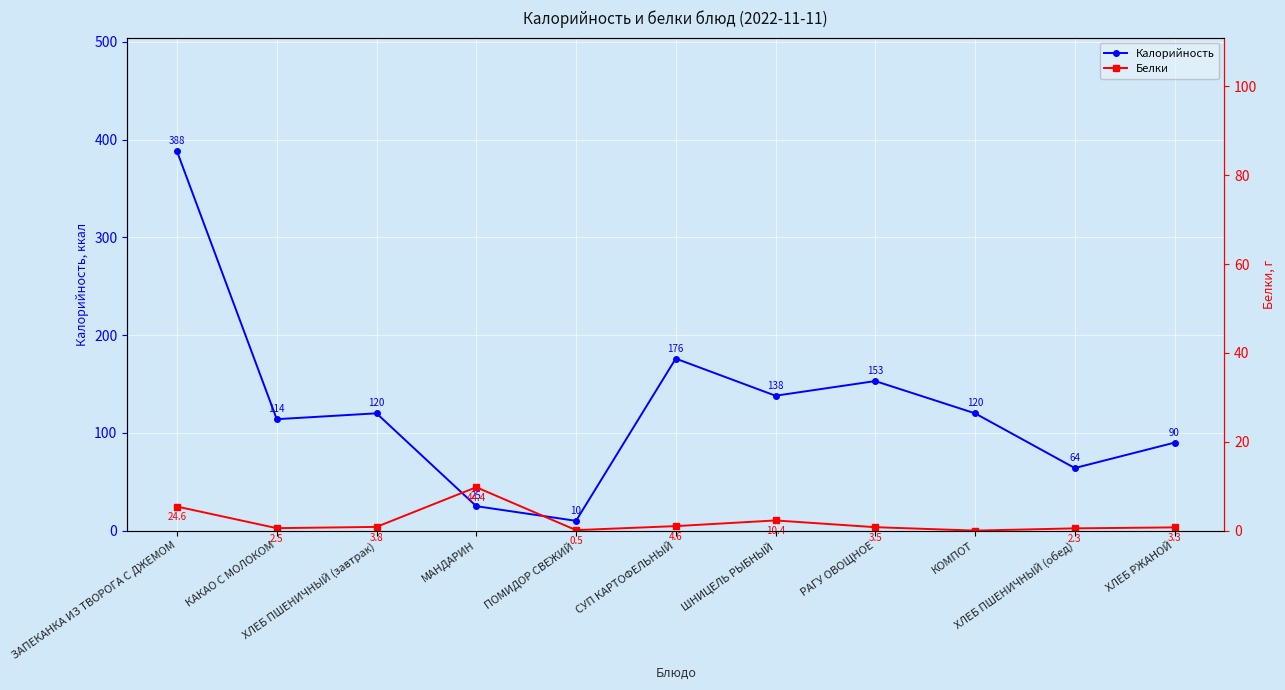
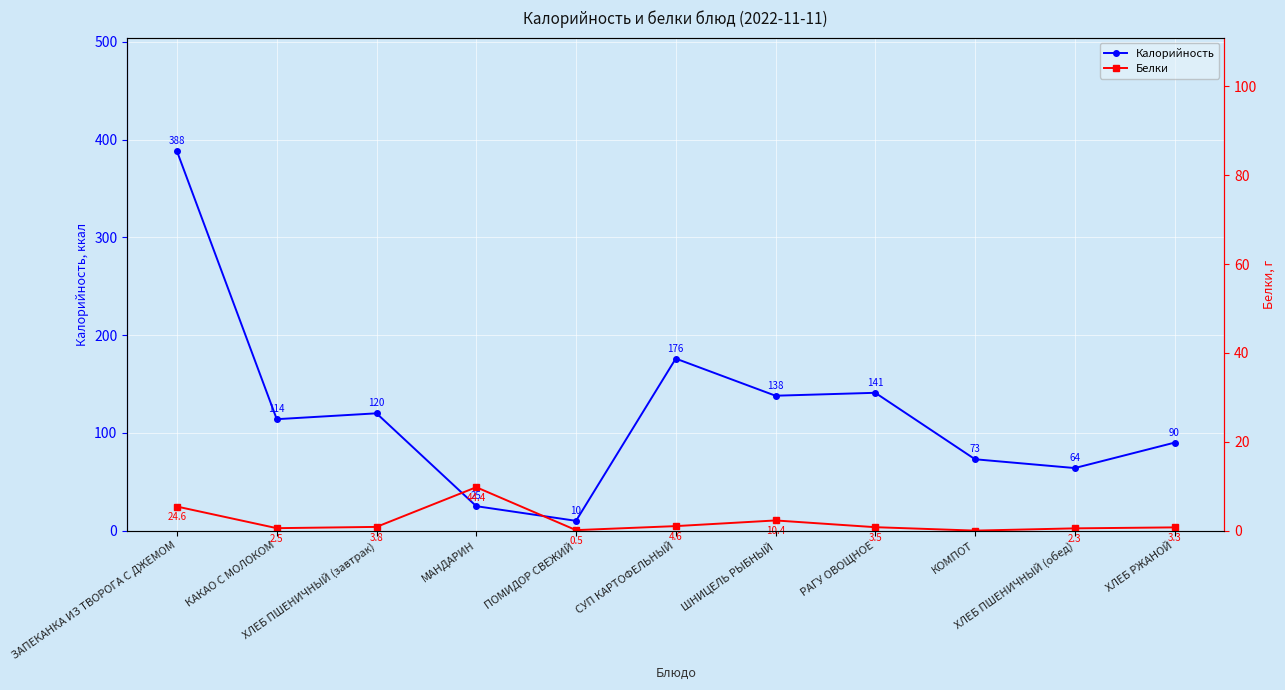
Калорийность, РАГУ ОВОЩНОЕ: 153 -> 141
Калорийность, КОМПОТ: 120 -> 73
